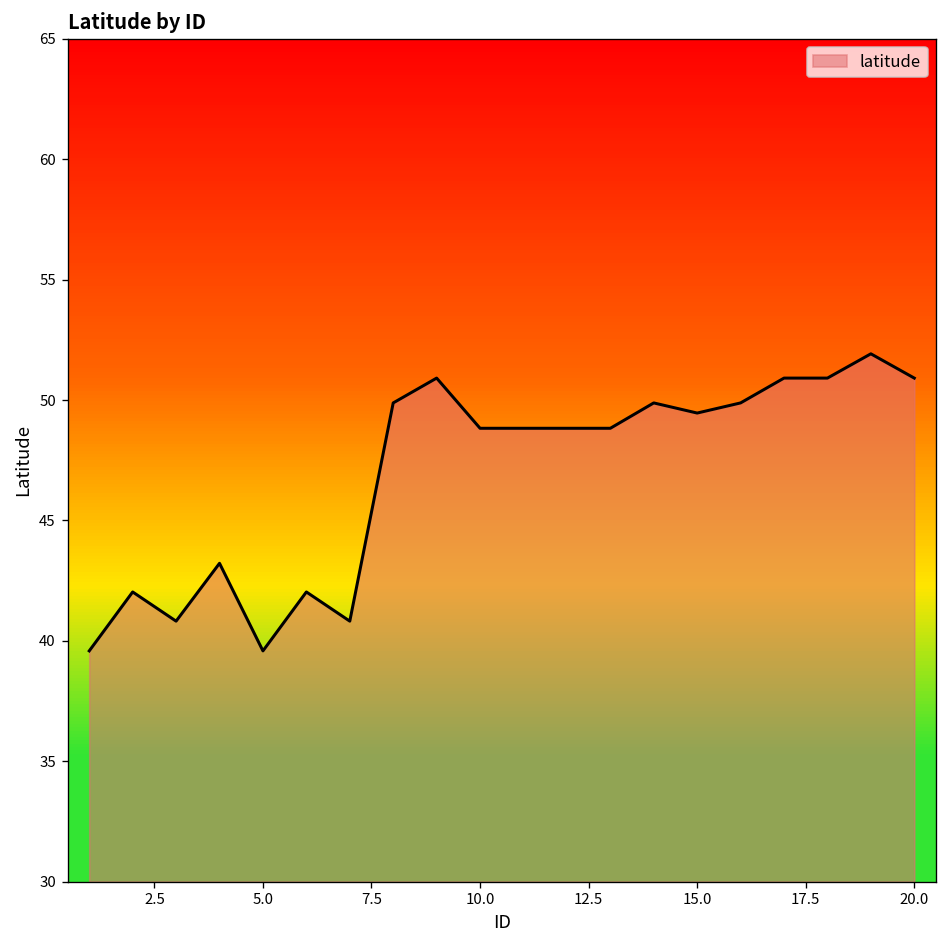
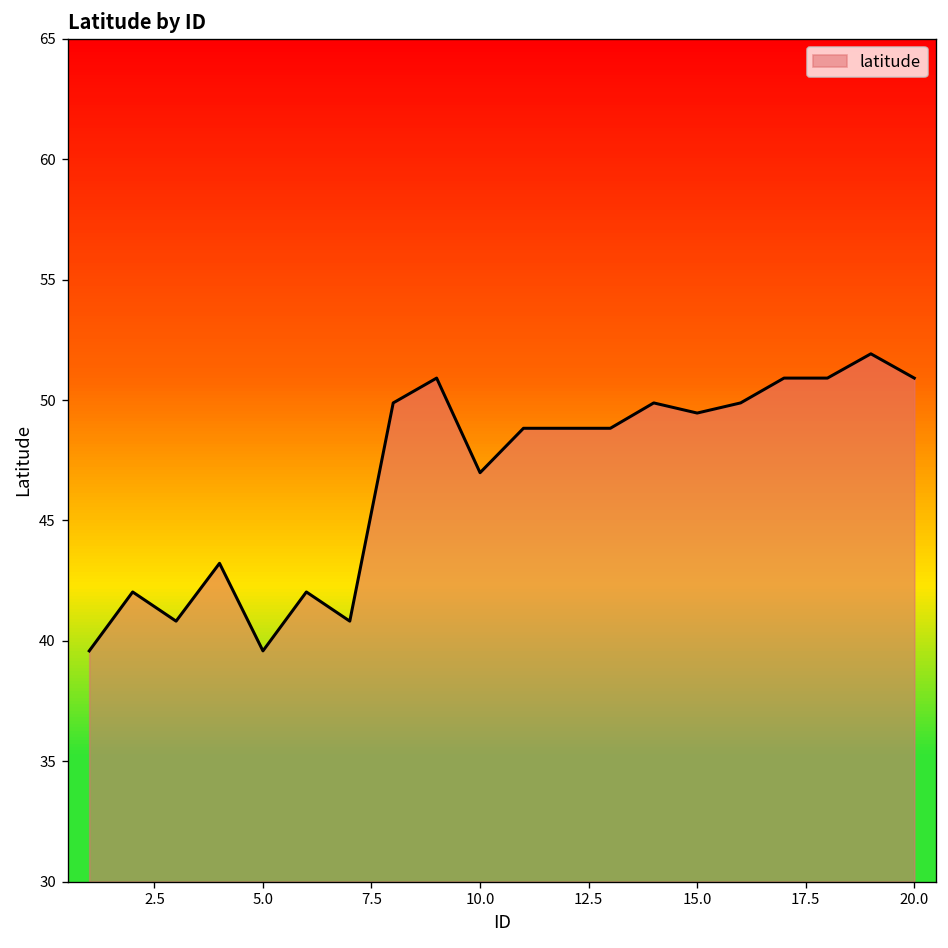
10.0: 48.8 -> 47.0
